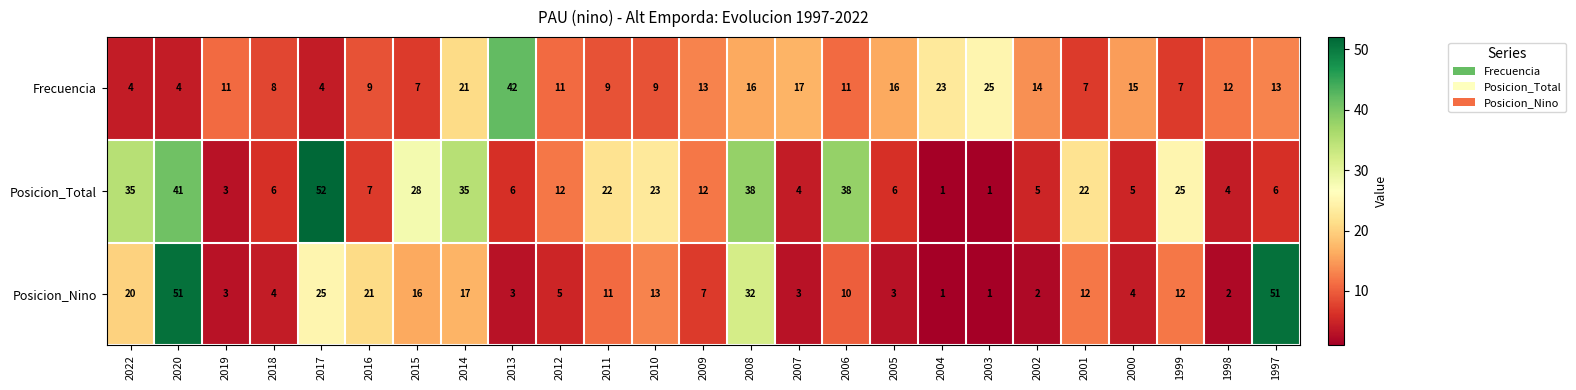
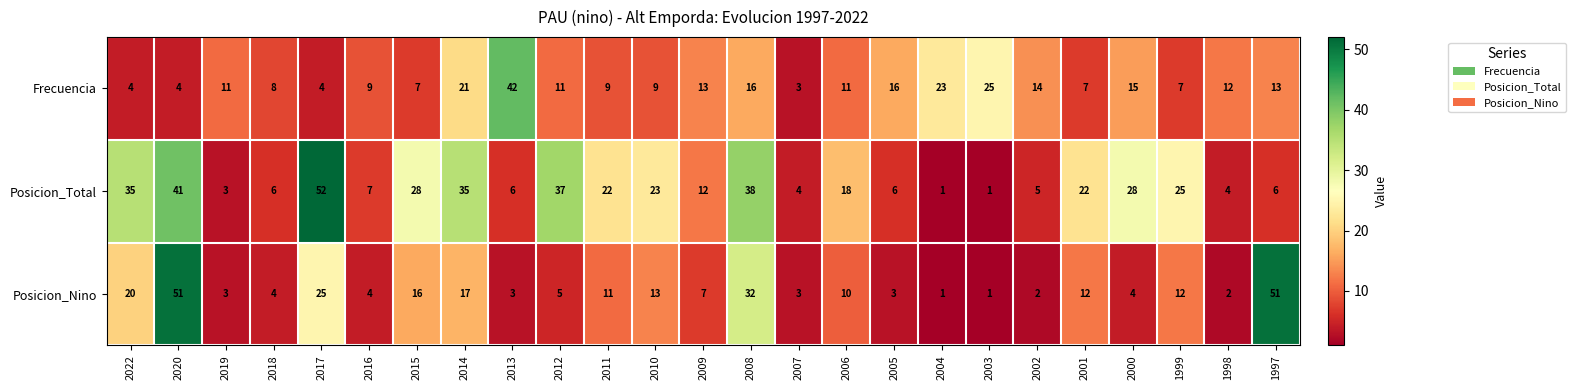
Frecuencia, 2007: 17 -> 3
Posicion_Total, 2012: 12 -> 37
Posicion_Total, 2006: 38 -> 18
Posicion_Total, 2000: 5 -> 28
Posicion_Nino, 2016: 21 -> 4
